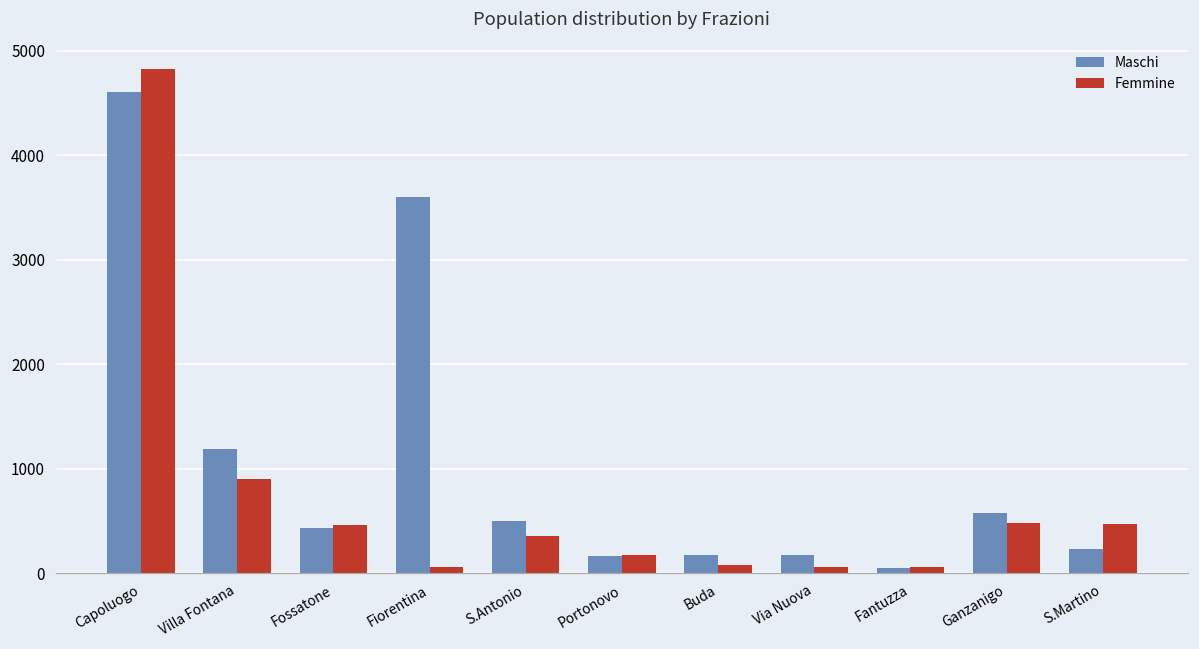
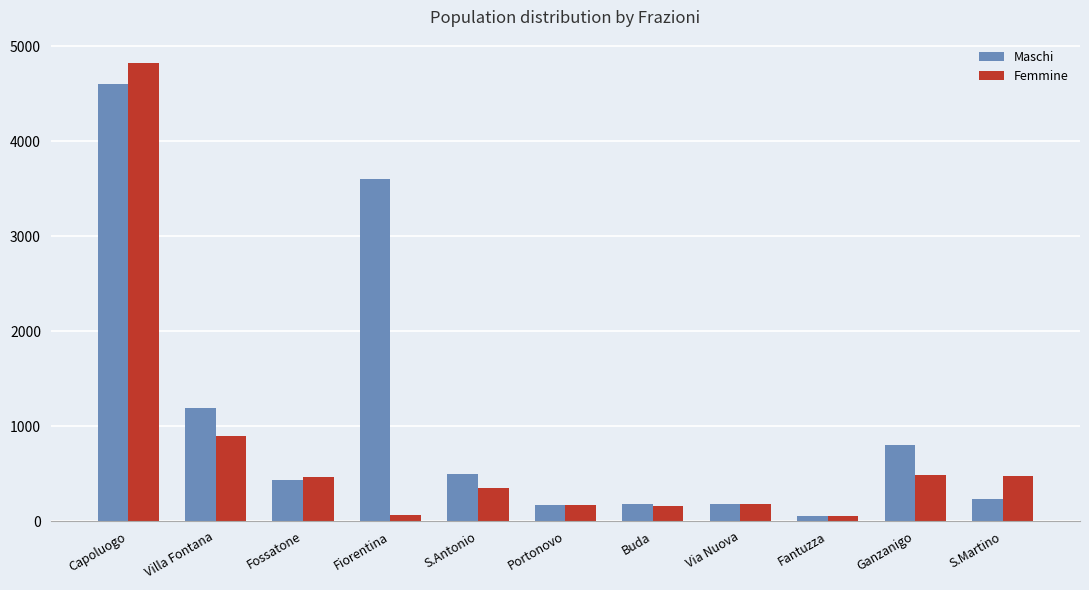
Femmine, Buda: 100 -> 200
Femmine, Via Nuova: 100 -> 200
Maschi, Ganzanigo: 600 -> 800
